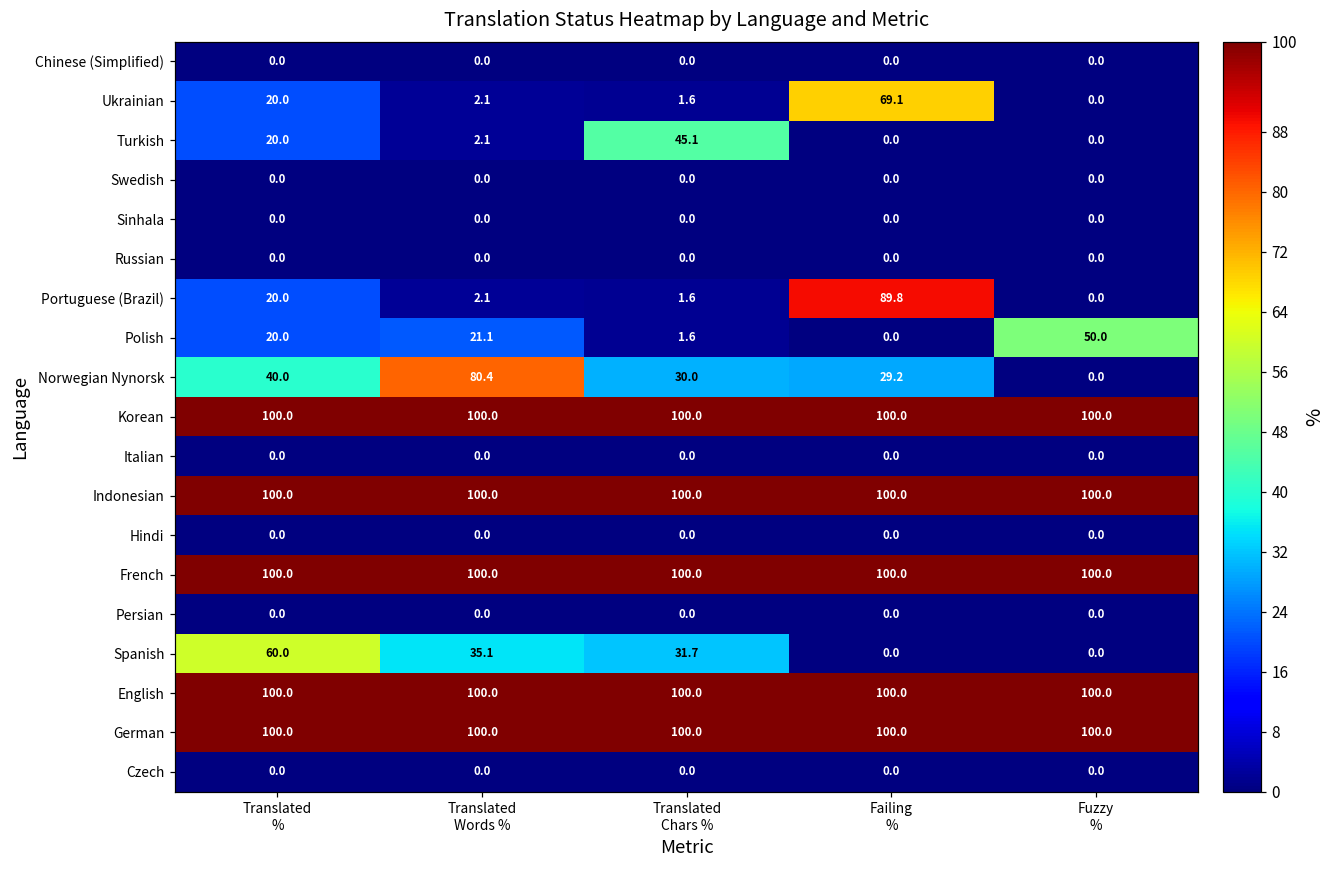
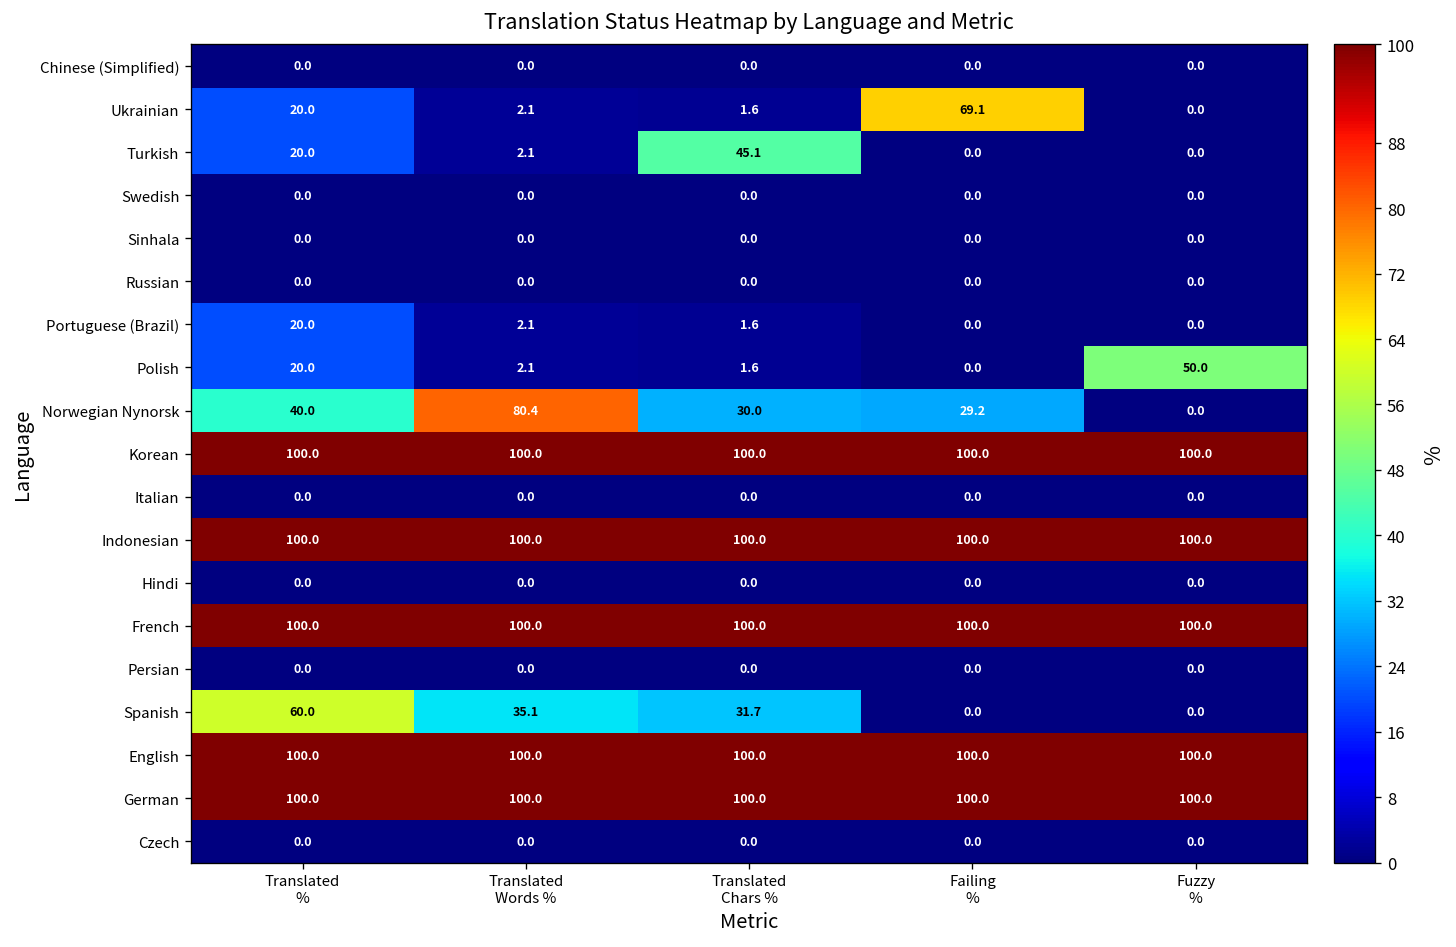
Portuguese (Brazil), Failing %: 89.8 -> 0.0
Polish, Translated Words %: 21.1 -> 2.1
